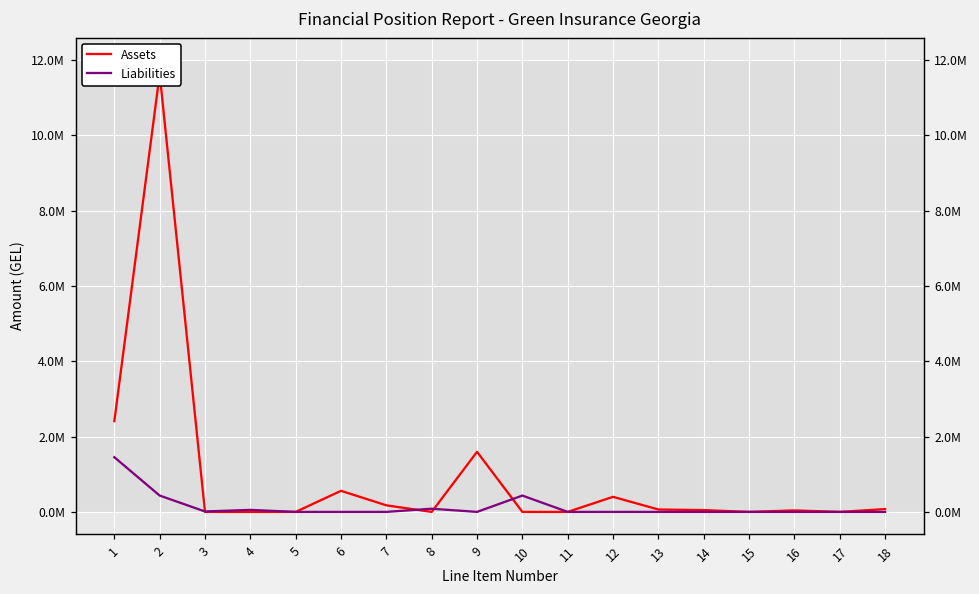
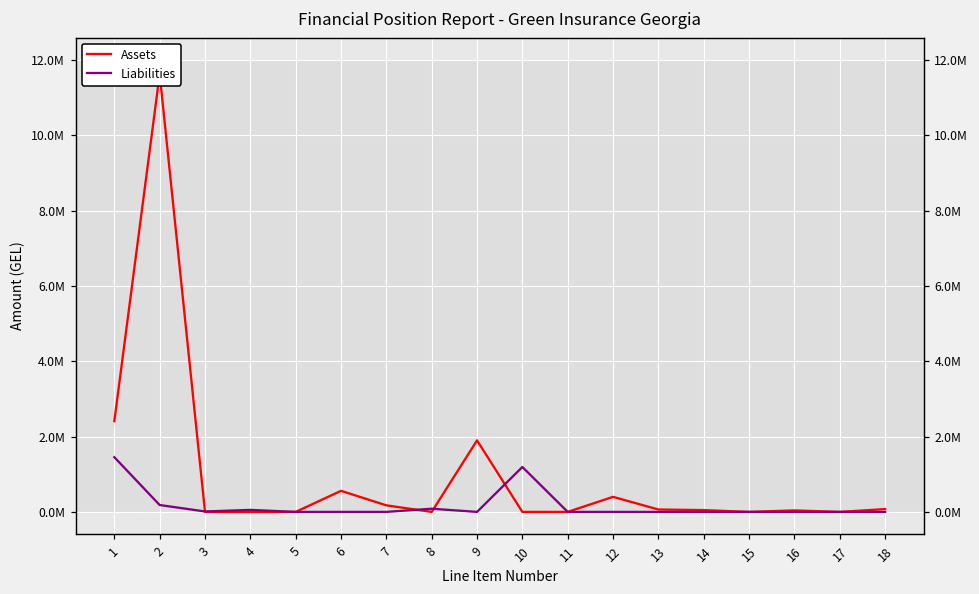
Liabilities, 2: 400000 -> 200000
Assets, 9: 1600000 -> 1900000
Liabilities, 10: 400000 -> 1200000
